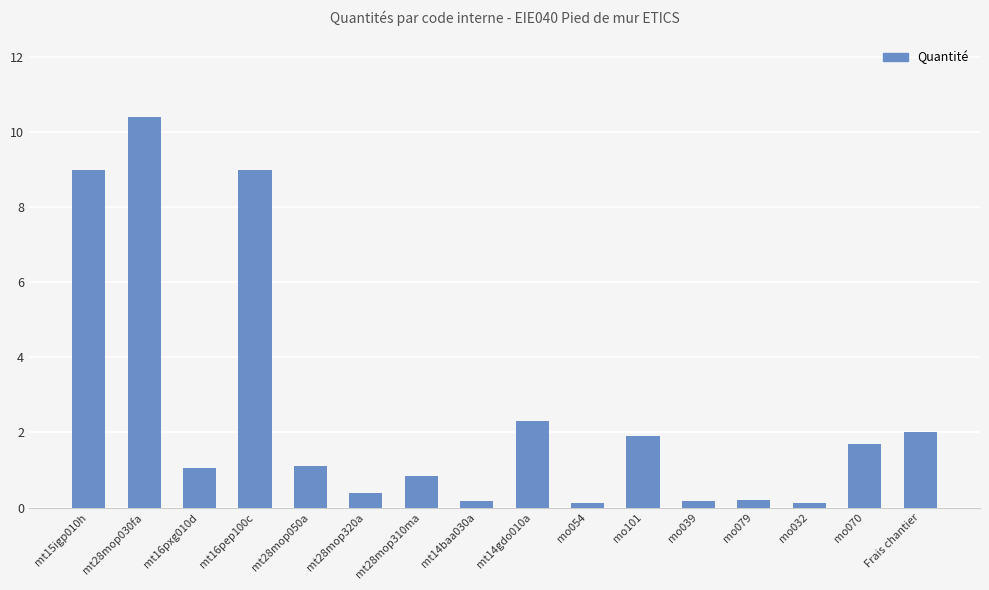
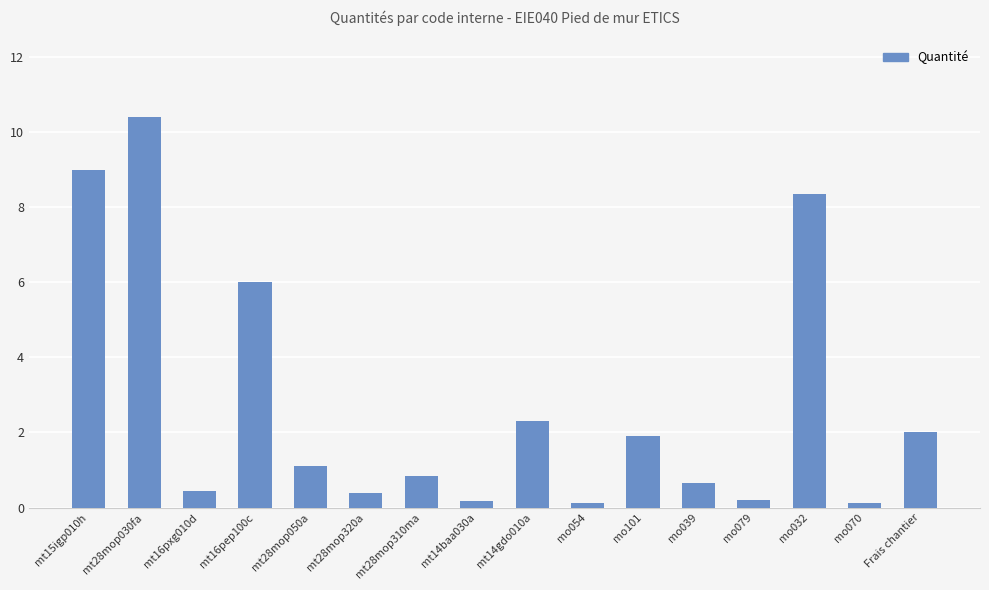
mt16pxg010d: 1.1 -> 0.5
mt16pep100c: 9 -> 6
mo039: 0.2 -> 0.7
mo032: 0.1 -> 8.3
mo070: 1.7 -> 0.1
